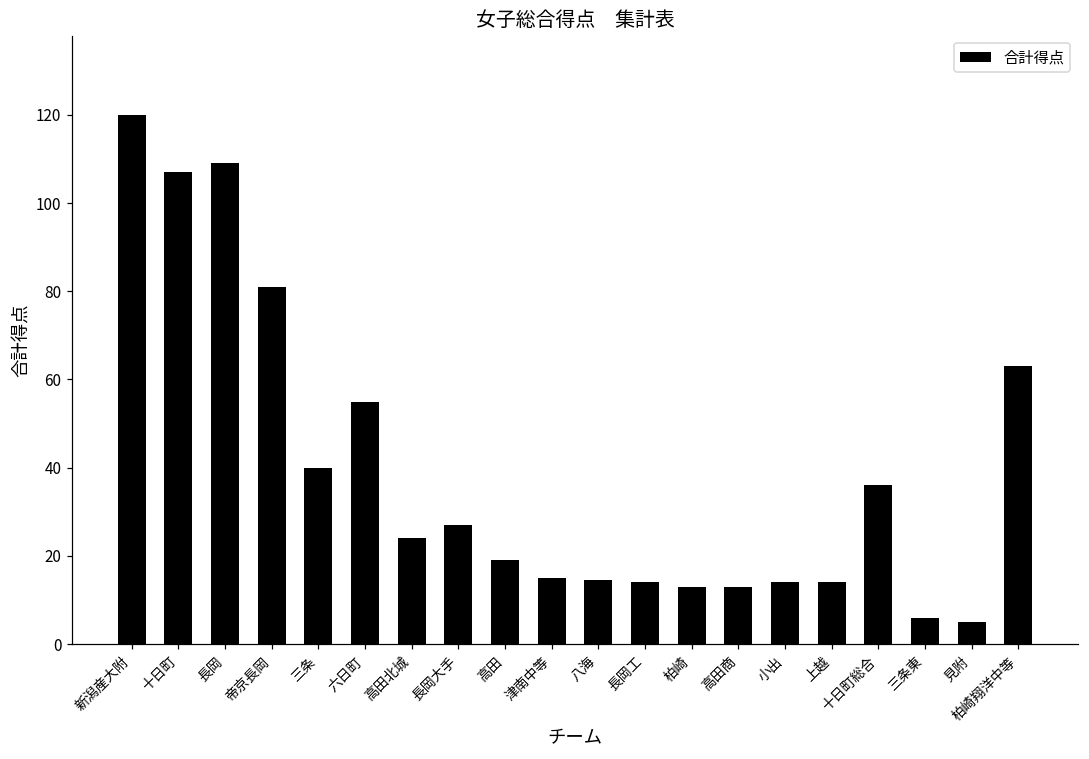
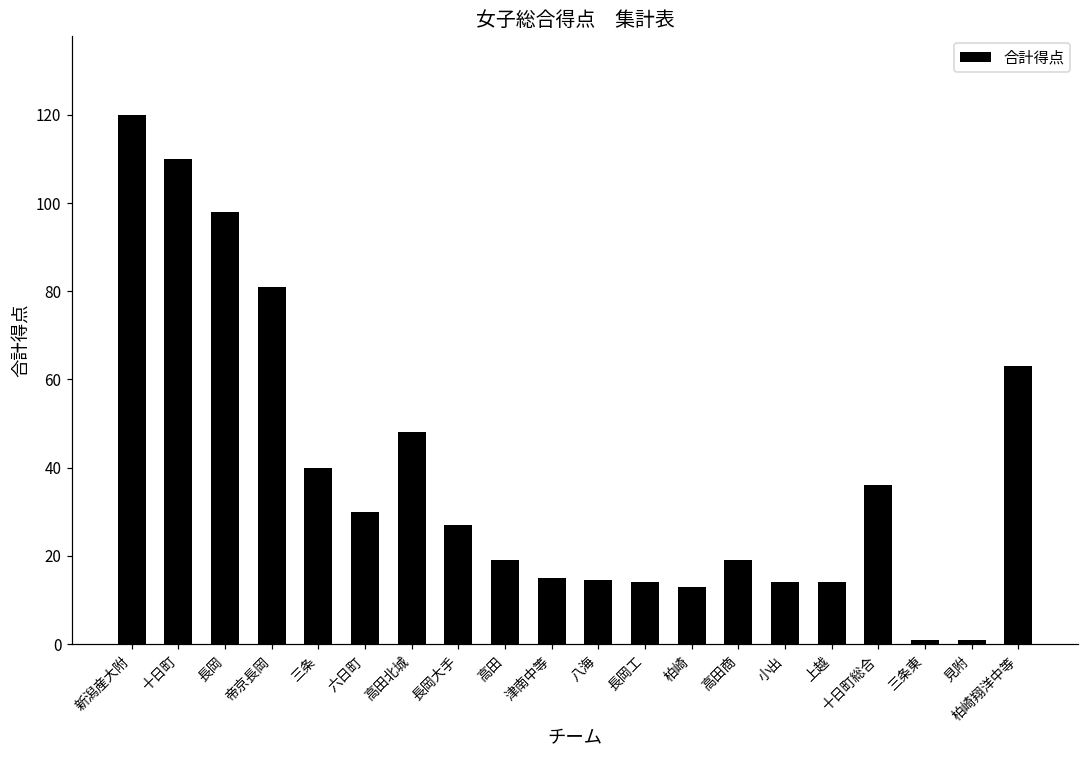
十日町: 107 -> 110
長岡: 109 -> 98
六日町: 55 -> 30
高田北城: 24 -> 48
高田商: 13 -> 19
三条東: 6 -> 1
見附: 5 -> 1
